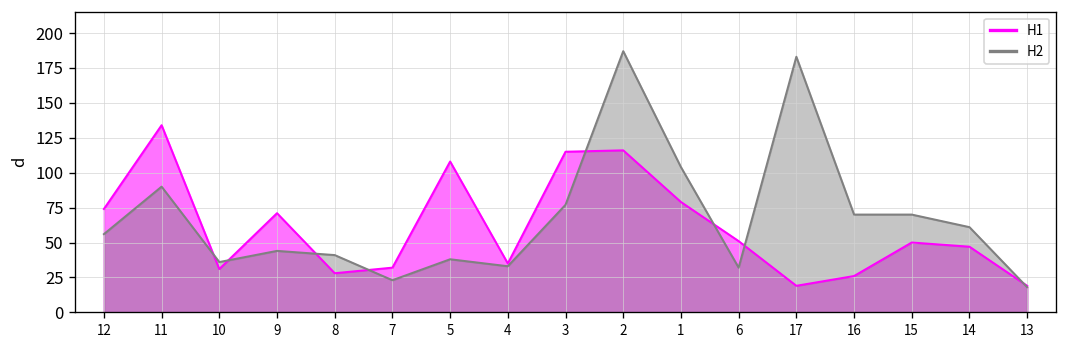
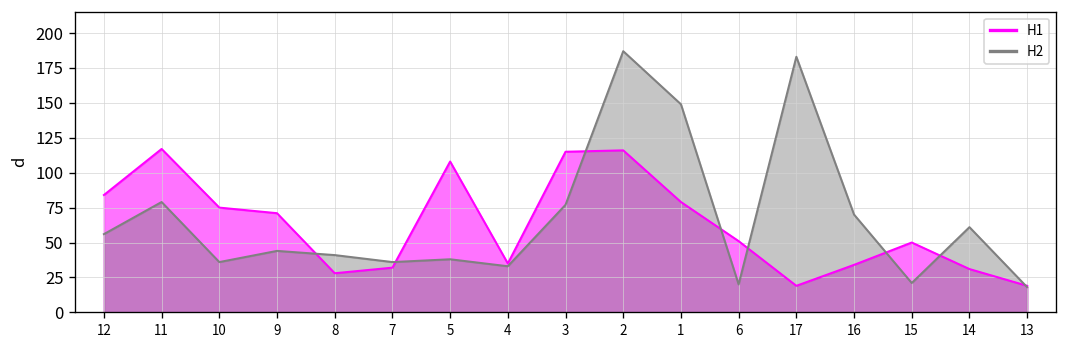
H1, 12: 74 -> 84
H1, 11: 134 -> 117
H2, 11: 90 -> 79
H1, 10: 31 -> 75
H2, 7: 23 -> 36
H2, 1: 104 -> 149
H2, 6: 32 -> 20
H1, 16: 26 -> 34
H2, 15: 70 -> 21
H1, 14: 47 -> 31
